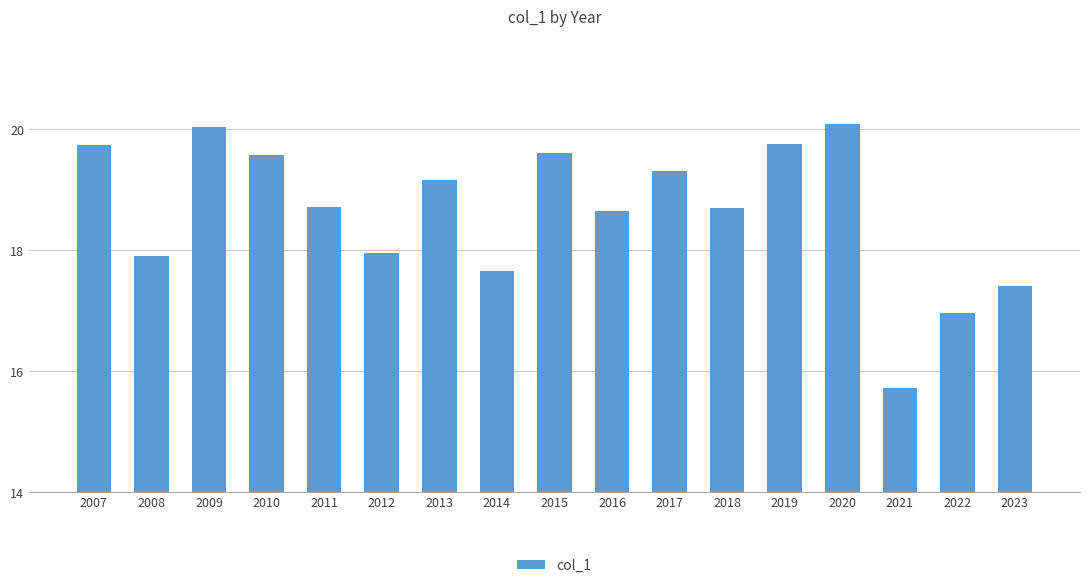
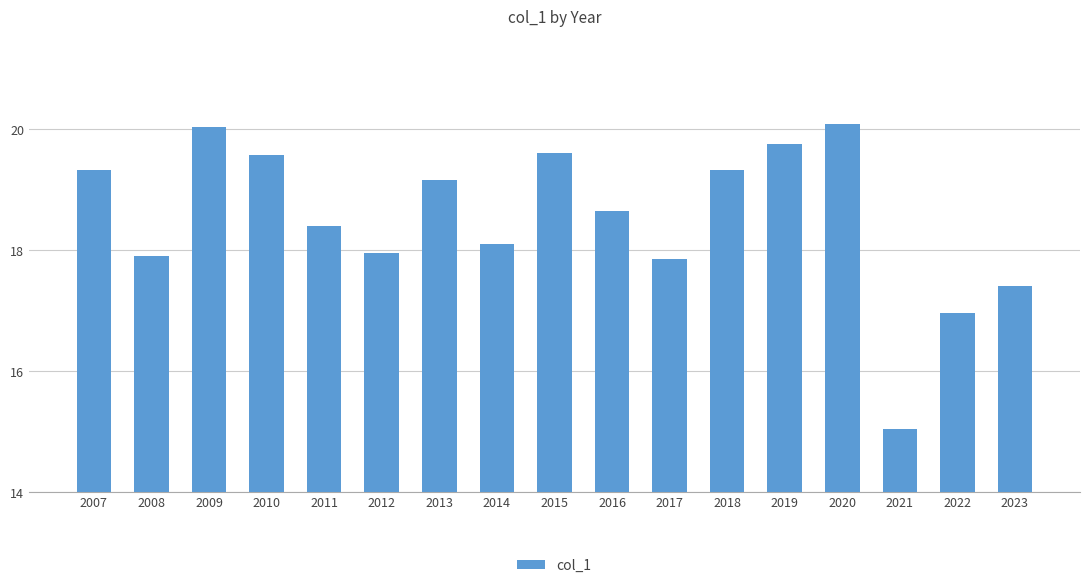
2007: 19.7 -> 19.3
2011: 18.7 -> 18.4
2014: 17.6 -> 18.1
2017: 19.3 -> 17.9
2018: 18.7 -> 19.3
2021: 15.7 -> 15.0
